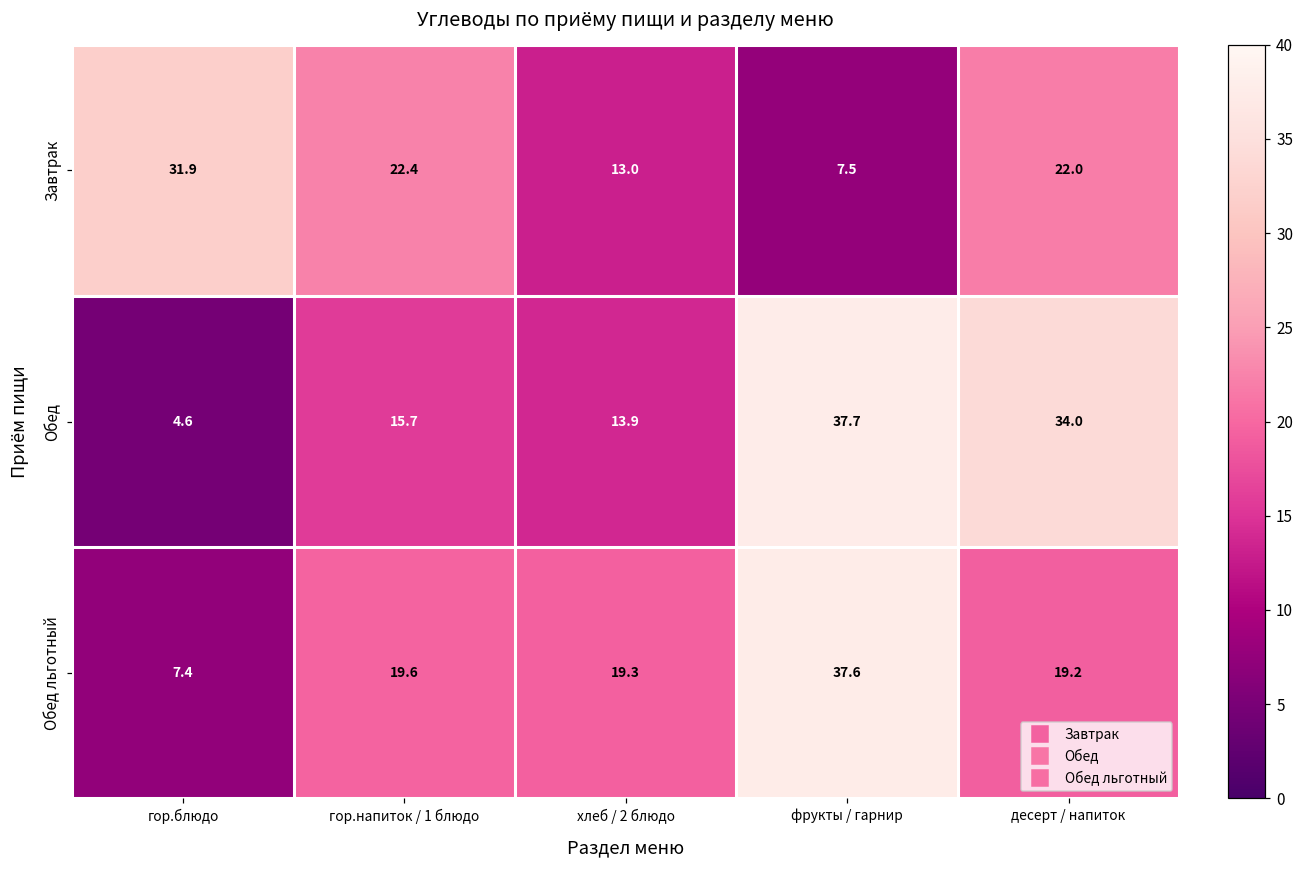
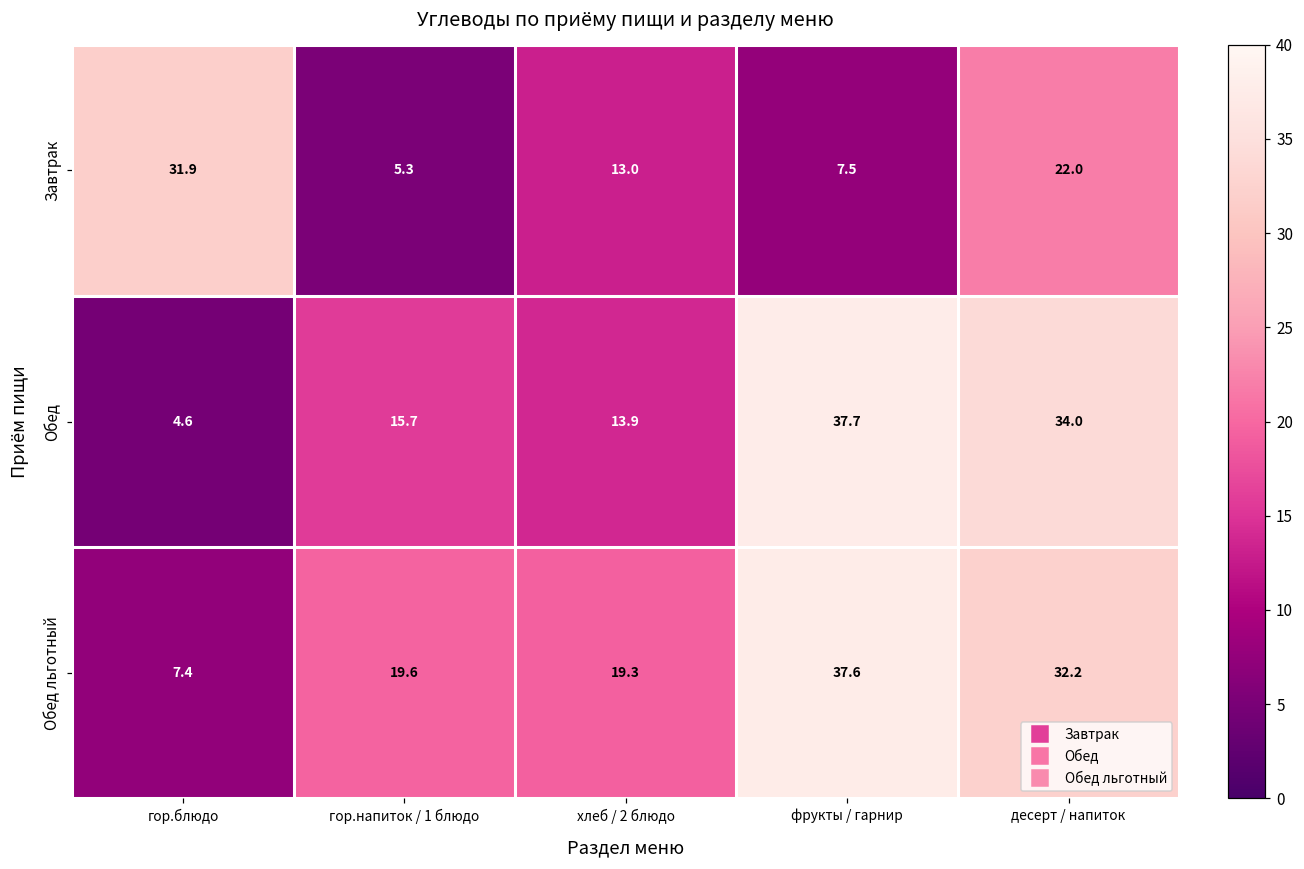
Завтрак, гор.напиток / 1 блюдо: 22.4 -> 5.3
Обед льготный, десерт / напиток: 19.2 -> 32.2
